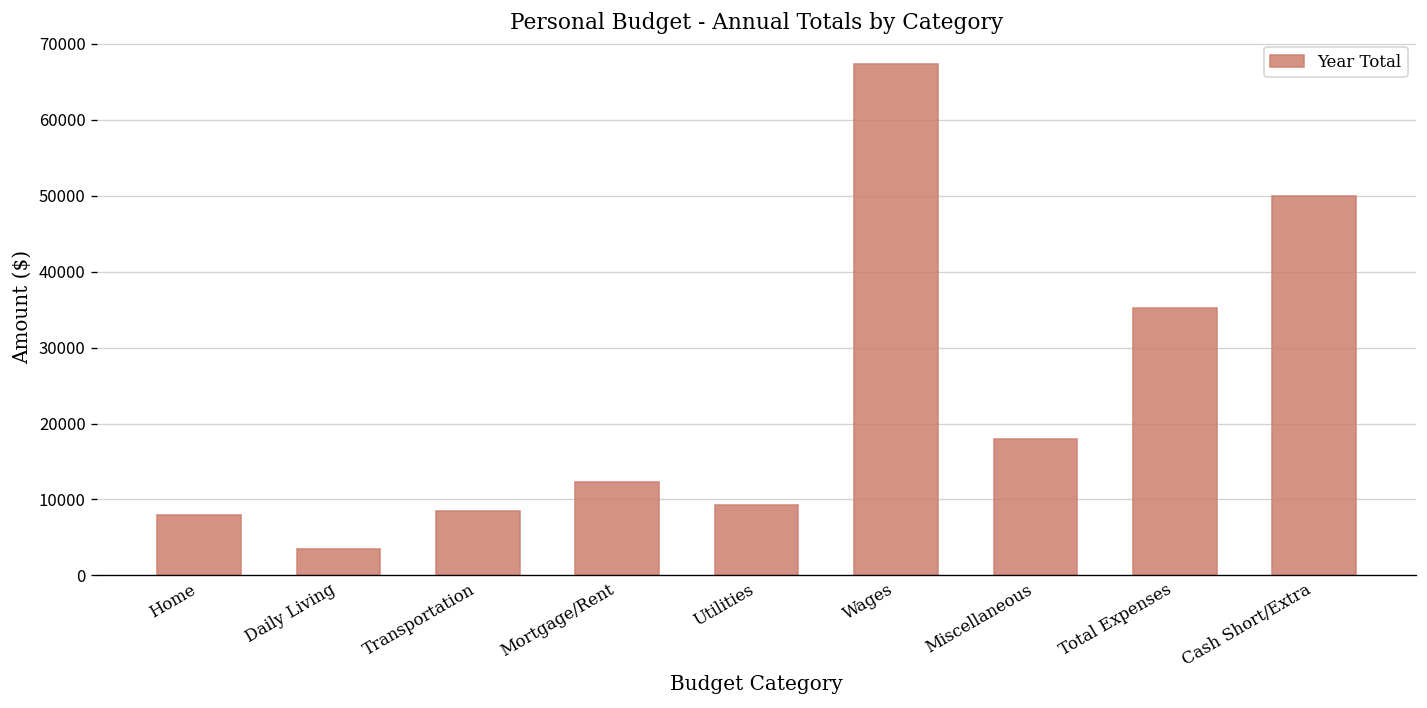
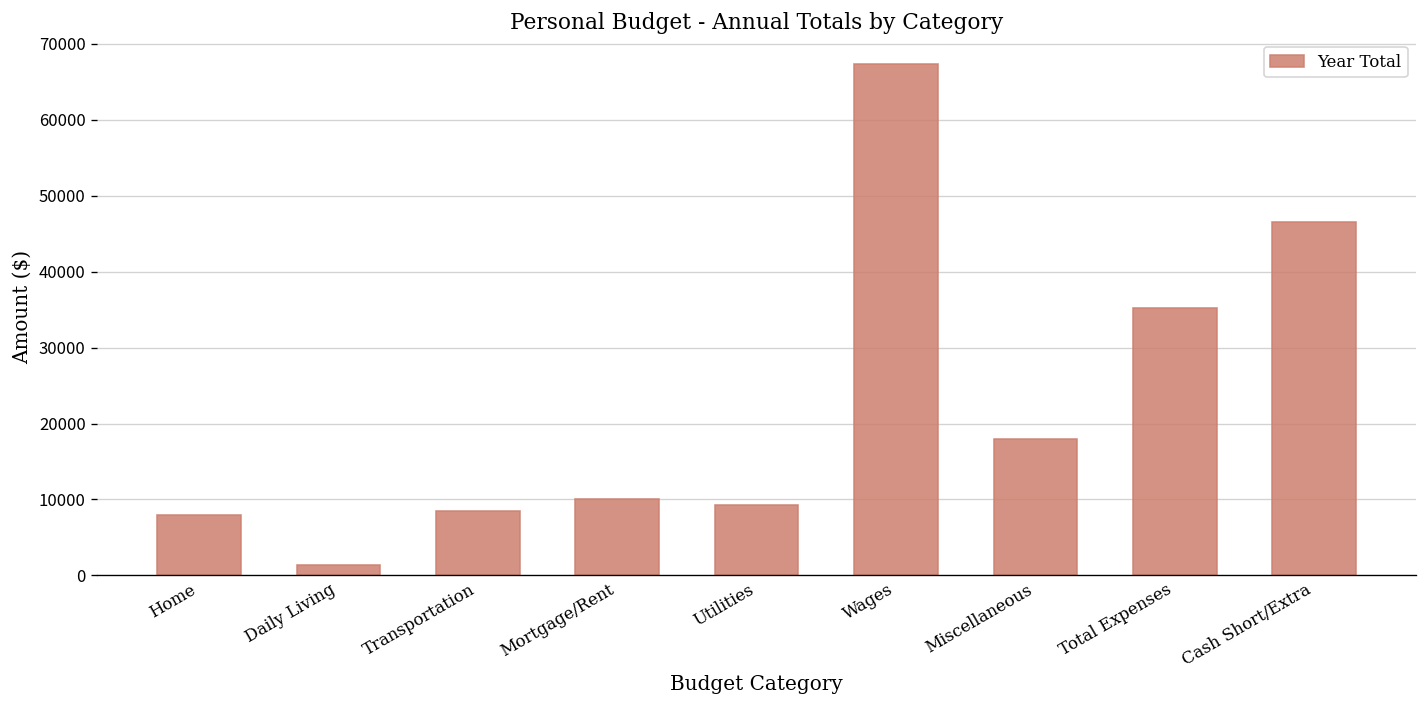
Daily Living: 4000 -> 1000
Mortgage/Rent: 12000 -> 10000
Cash Short/Extra: 50000 -> 47000
